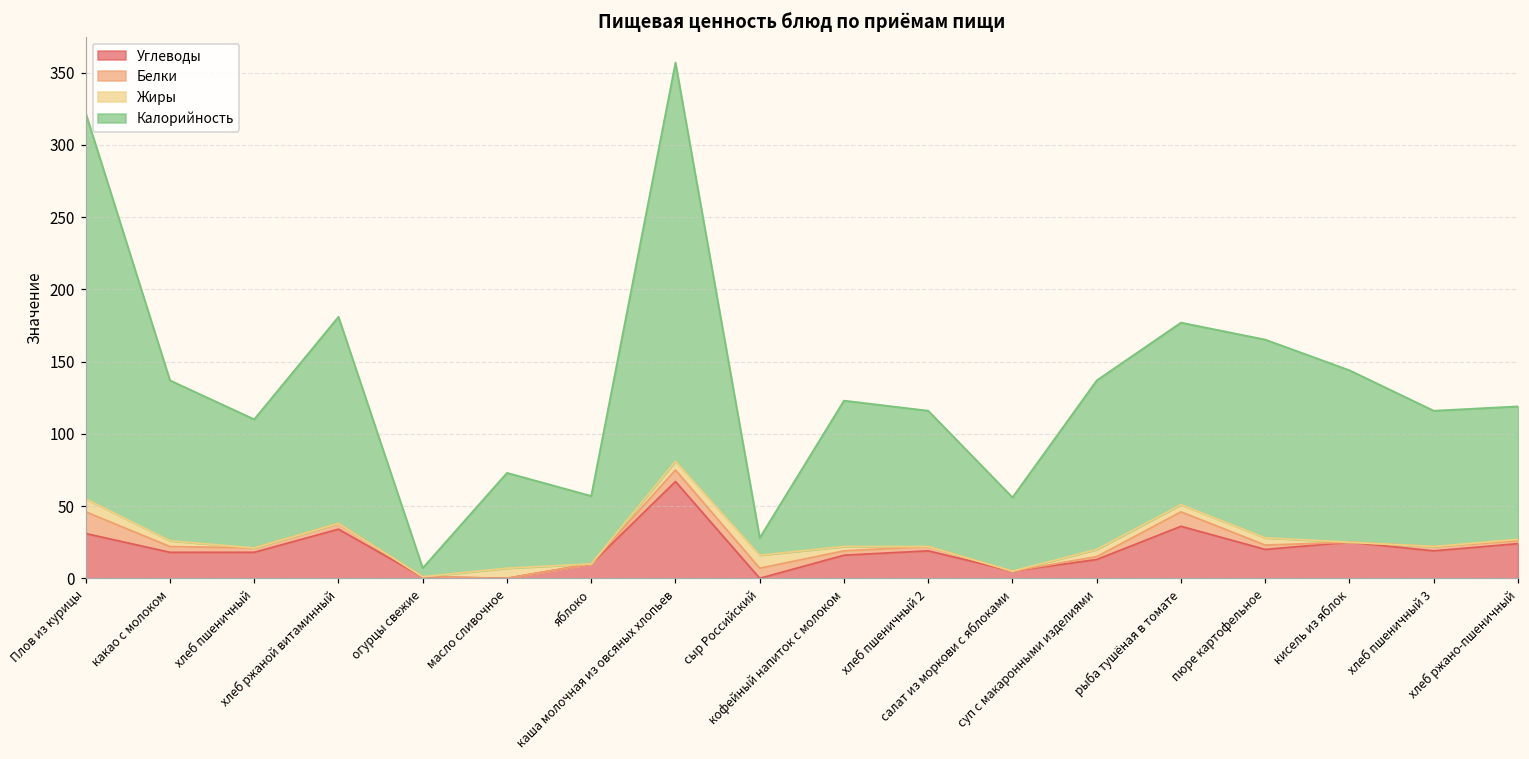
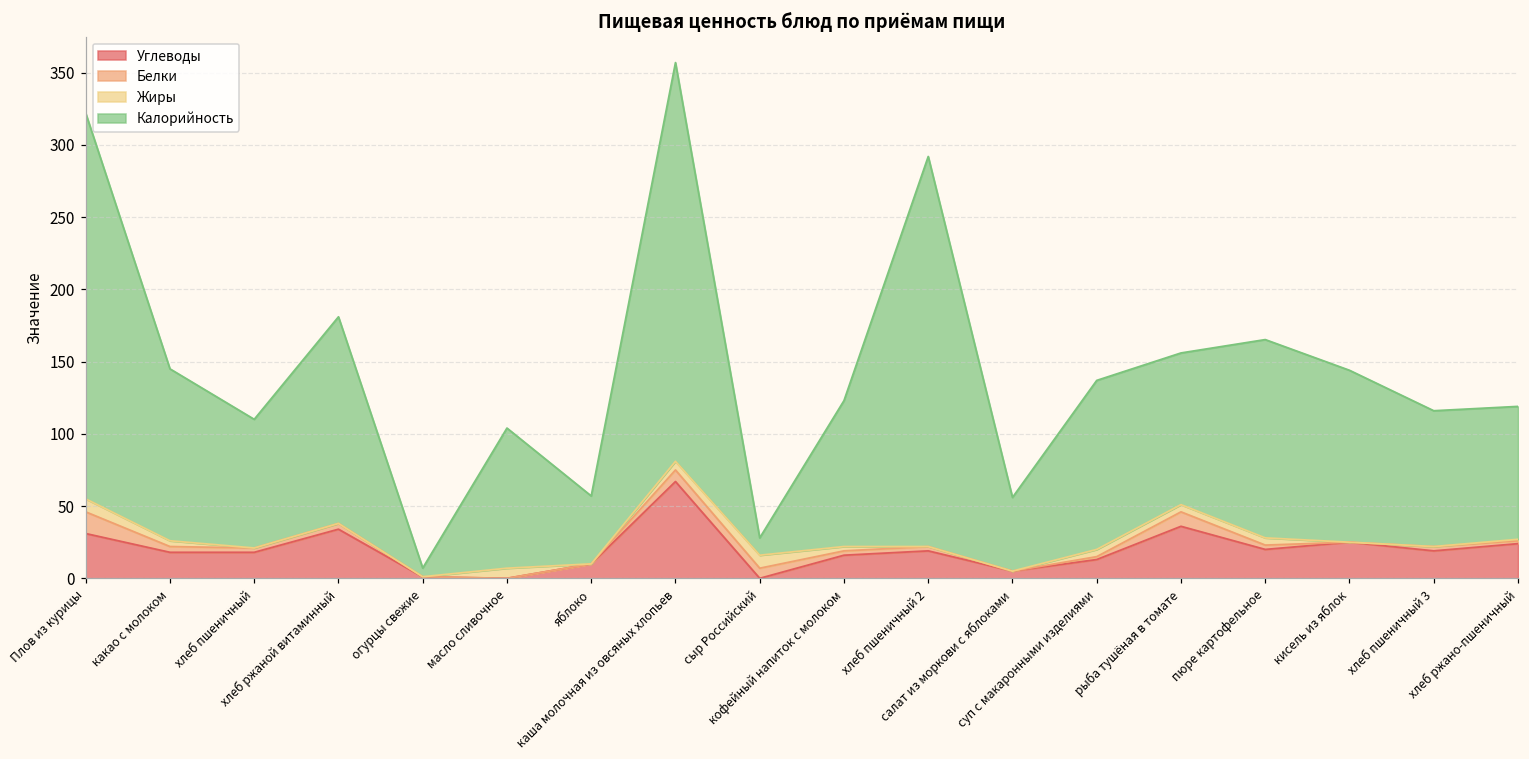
Калорийность, какао с молоком: 111 -> 119
Калорийность, масло сливочное: 66 -> 97
Калорийность, хлеб пшеничный 2: 94 -> 270
Калорийность, рыба тушёная в томате: 126 -> 105
